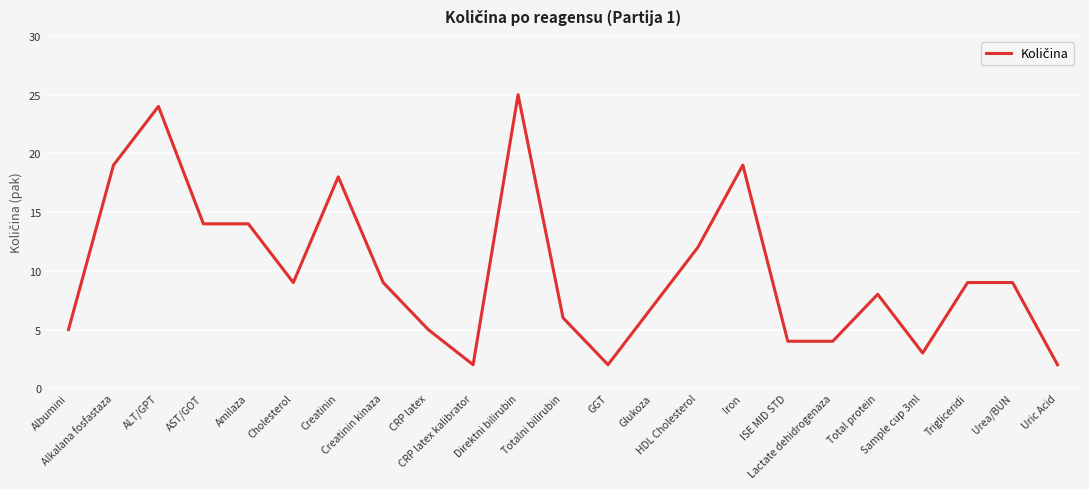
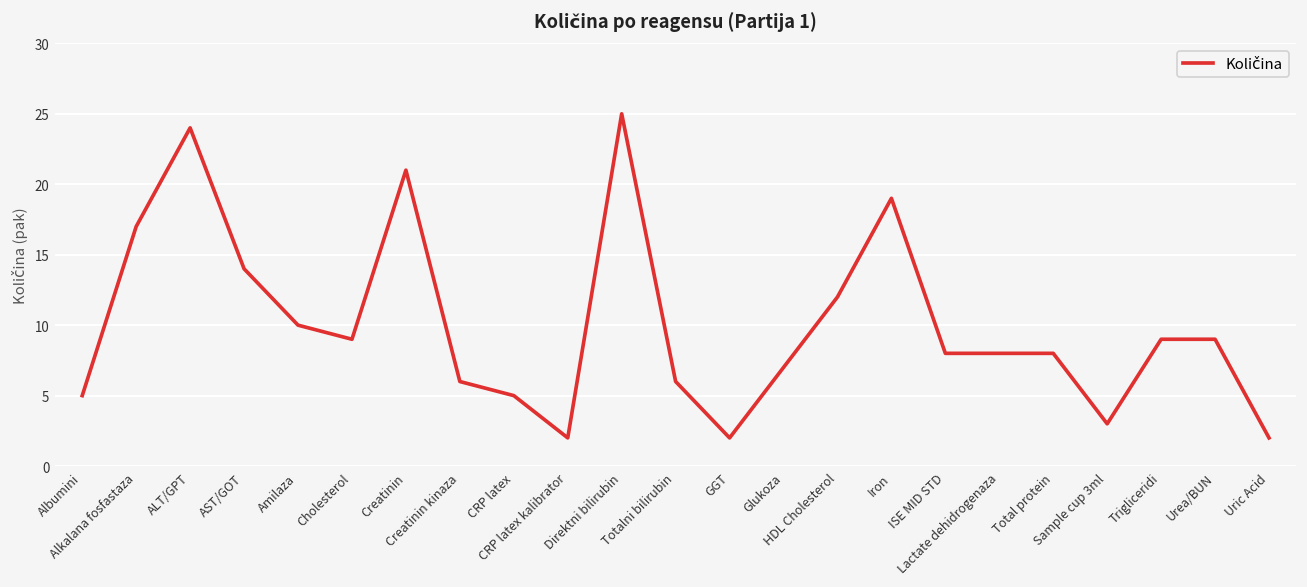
Alkalana fosfastaza: 19 -> 17
Amilaza: 14 -> 10
Creatinin: 18 -> 21
Creatinin kinaza: 9 -> 6
ISE MID STD: 4 -> 8
Lactate dehidrogenaza: 4 -> 8
